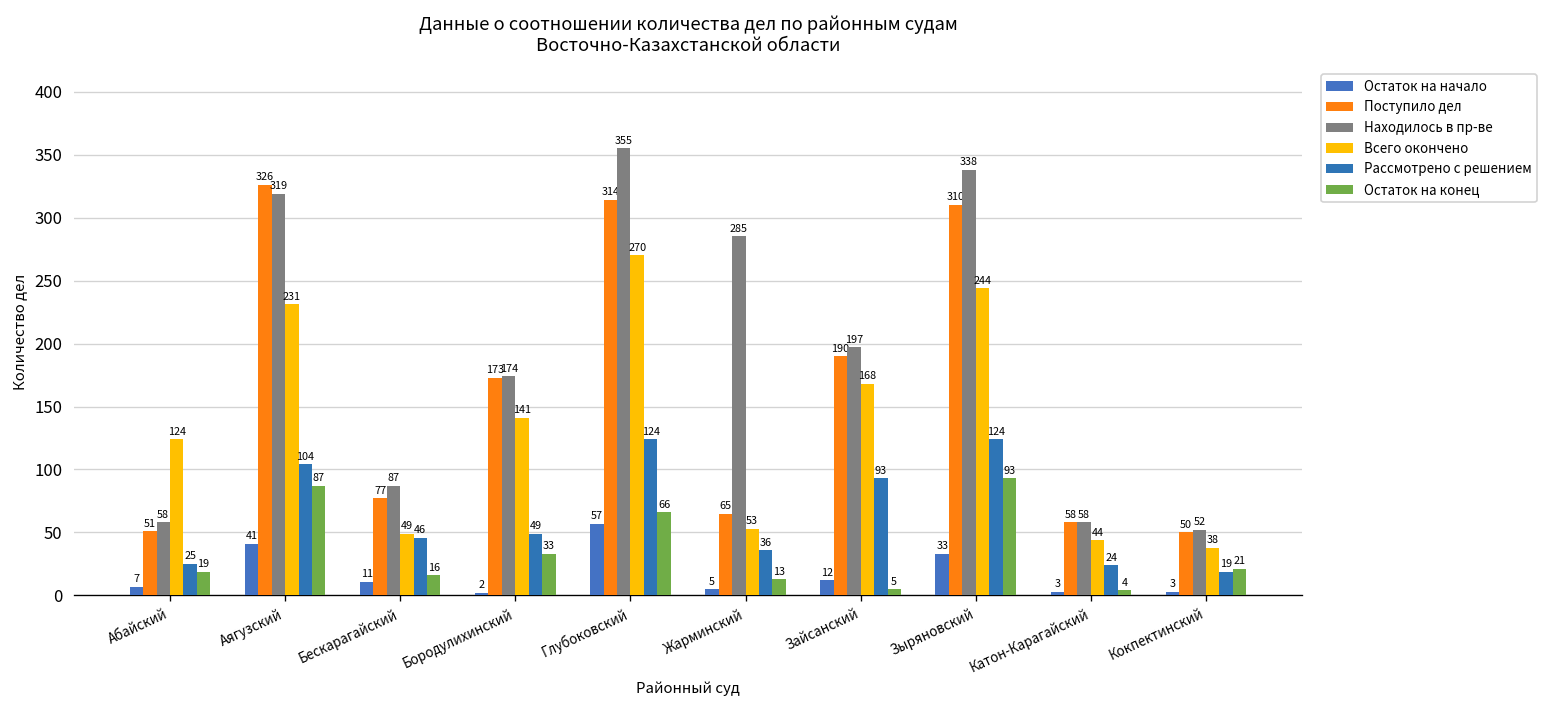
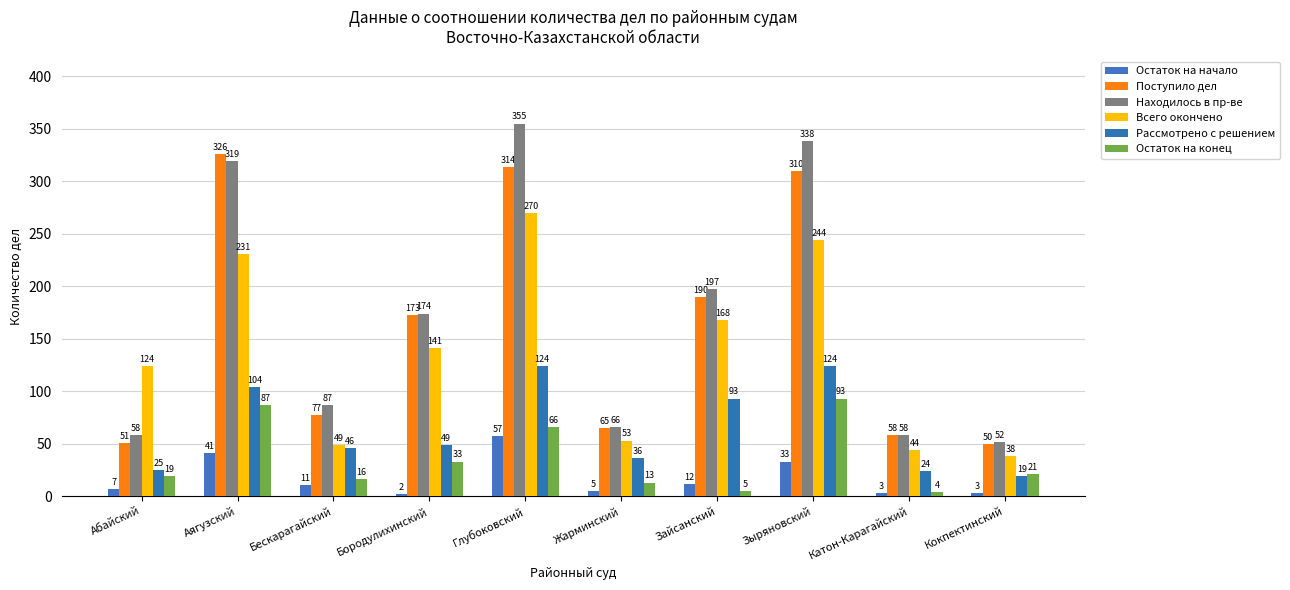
Находилось в пр-ве, Жарминский: 285 -> 66
